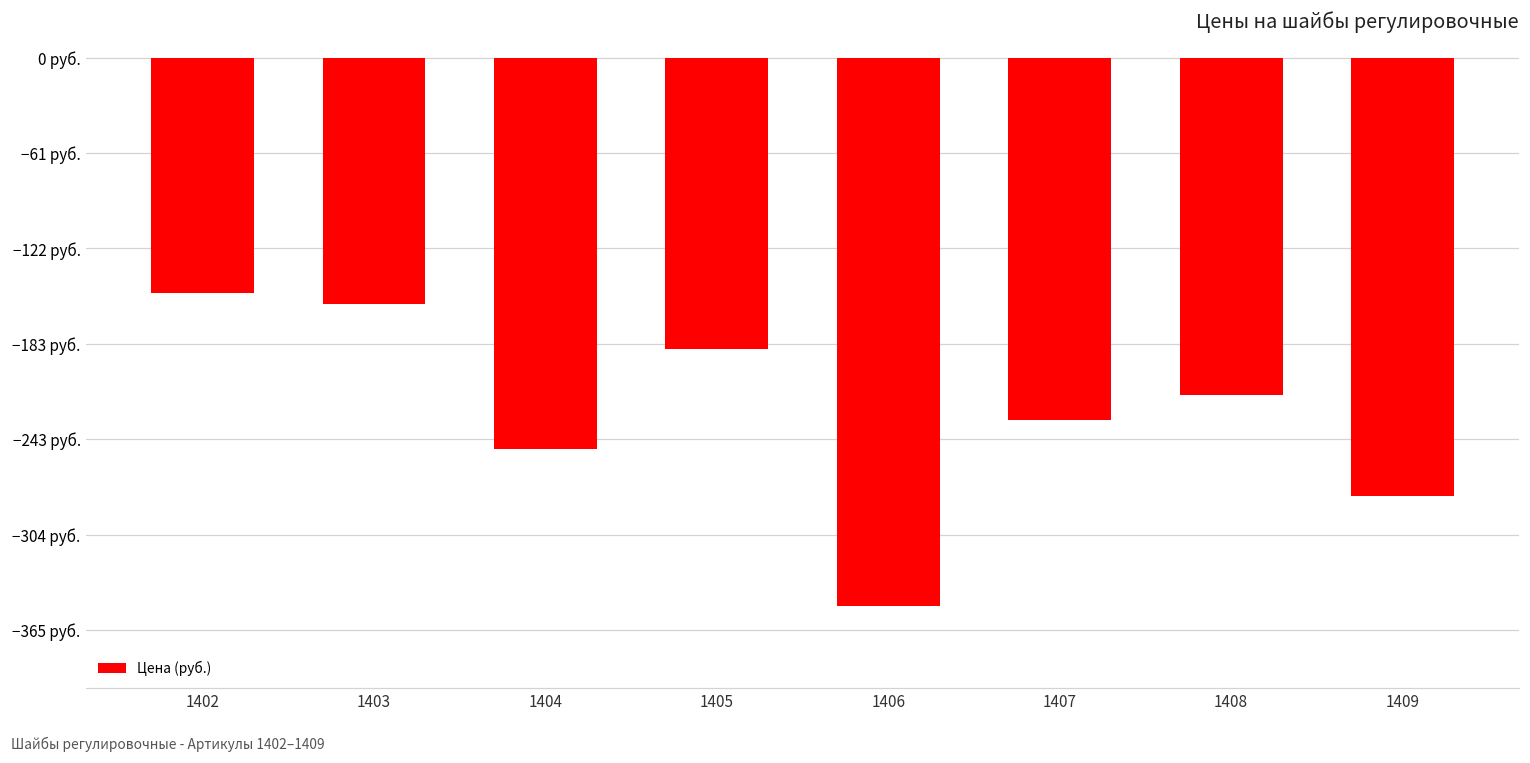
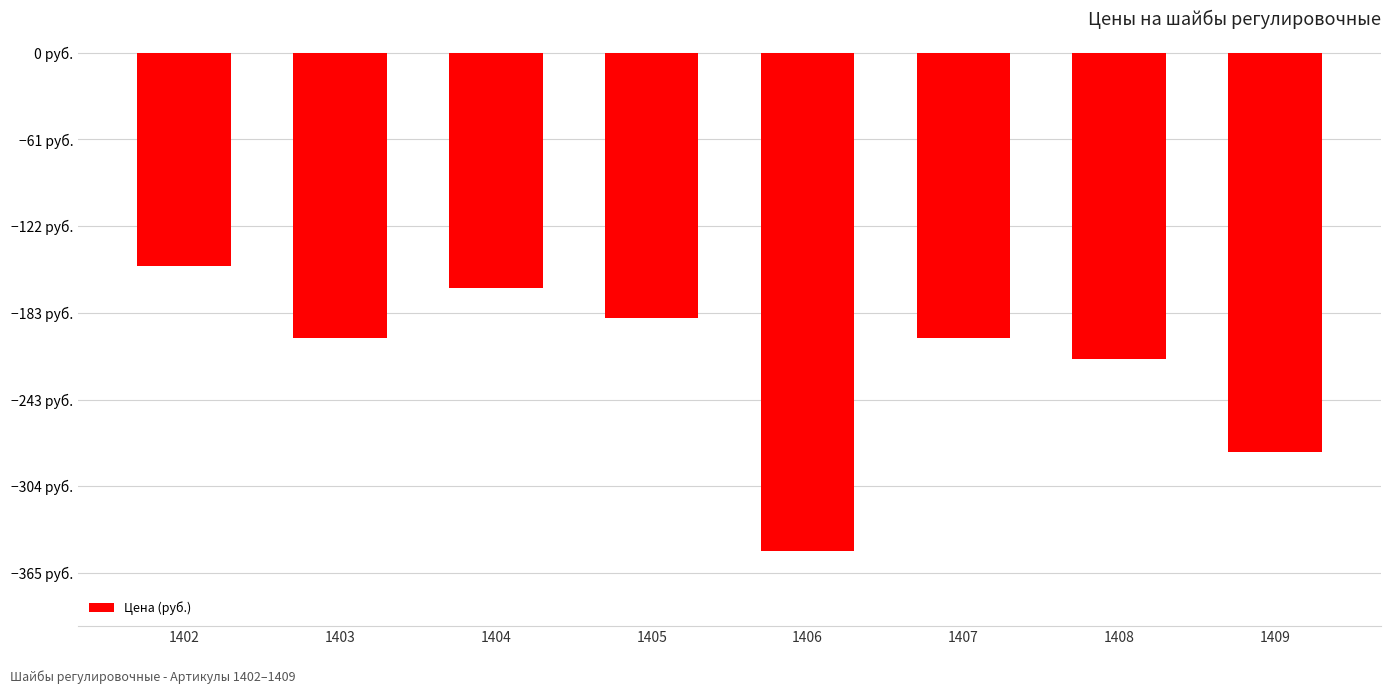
1403: -157 руб. -> -200 руб.
1404: -250 руб. -> -165 руб.
1407: -231 руб. -> -200 руб.
